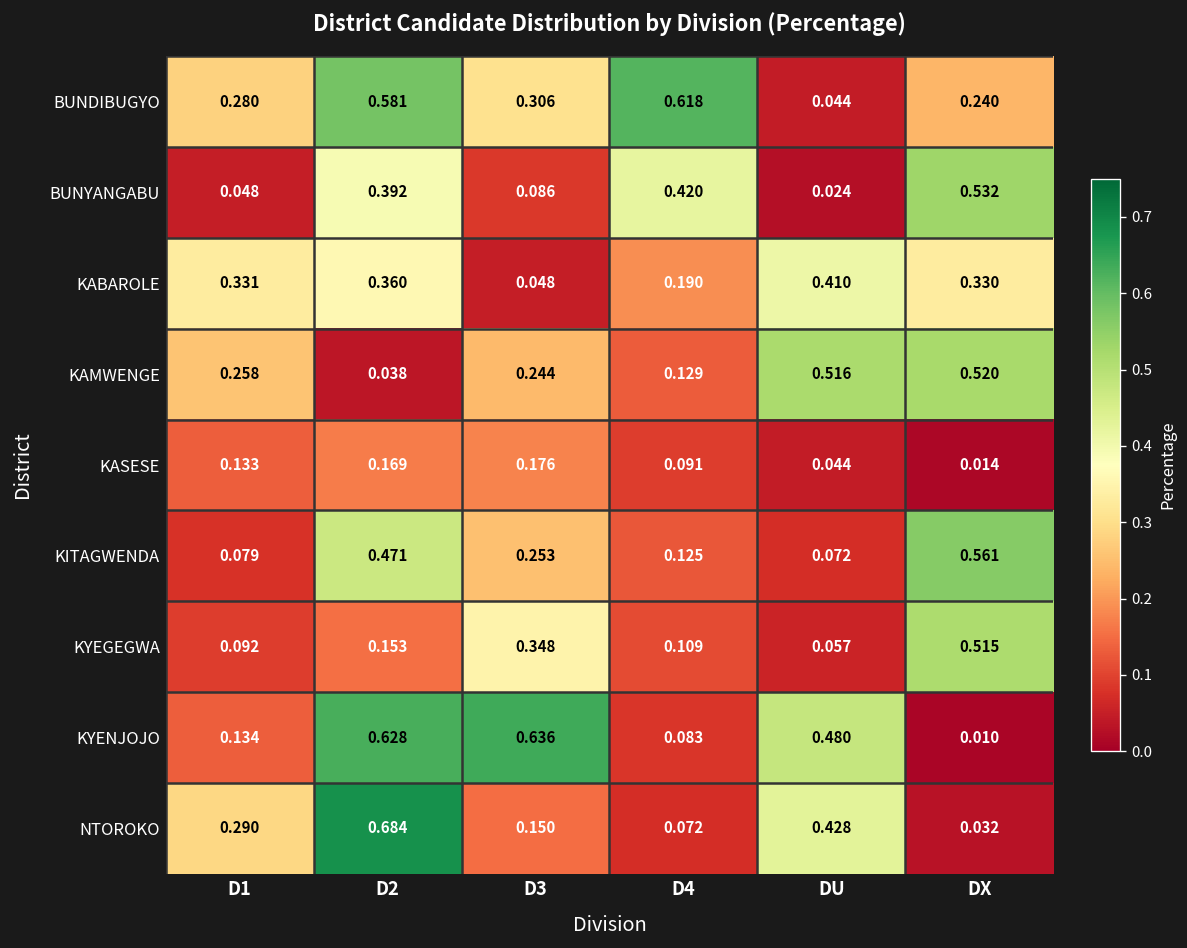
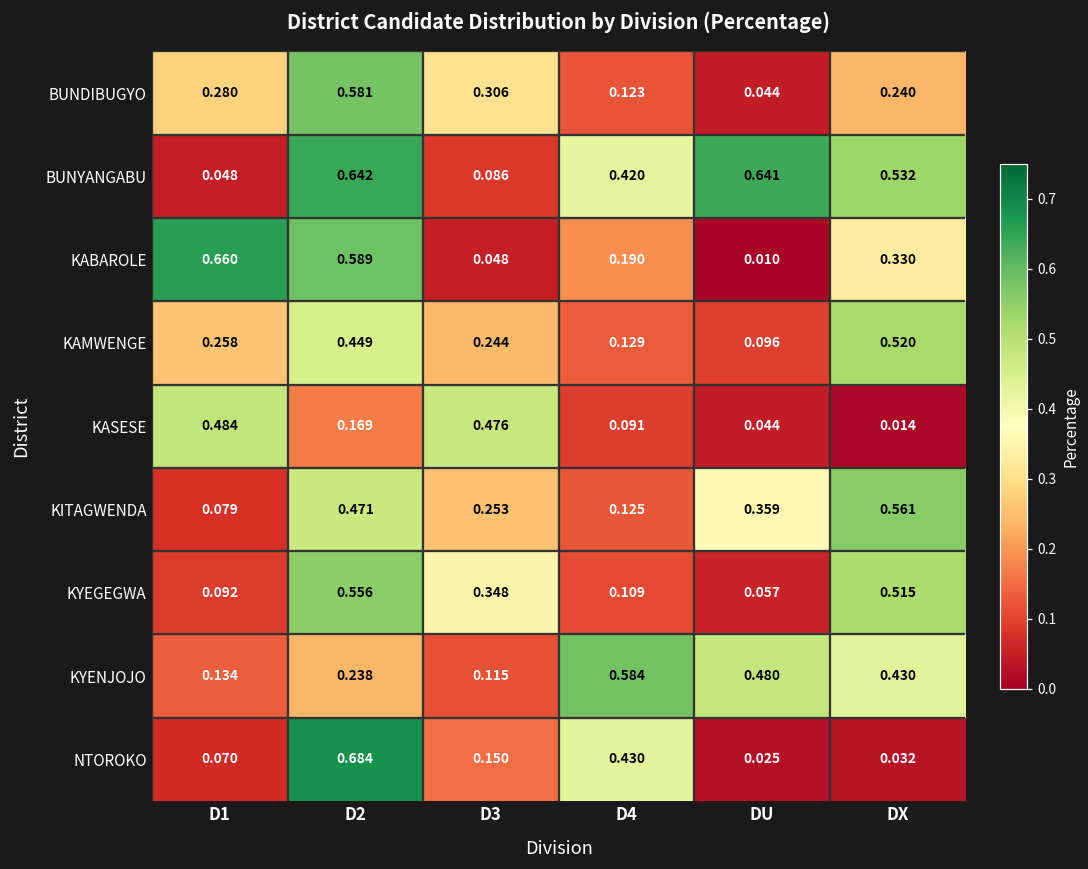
BUNDIBUGYO, D4: 0.618 -> 0.123
BUNYANGABU, D2: 0.392 -> 0.642
BUNYANGABU, DU: 0.024 -> 0.641
KABAROLE, D1: 0.331 -> 0.660
KABAROLE, D2: 0.360 -> 0.589
KABAROLE, DU: 0.410 -> 0.010
KAMWENGE, D2: 0.038 -> 0.449
KAMWENGE, DU: 0.516 -> 0.096
KASESE, D1: 0.133 -> 0.484
KASESE, D3: 0.176 -> 0.476
KITAGWENDA, DU: 0.072 -> 0.359
KYEGEGWA, D2: 0.153 -> 0.556
KYENJOJO, D2: 0.628 -> 0.238
KYENJOJO, D3: 0.636 -> 0.115
KYENJOJO, D4: 0.083 -> 0.584
KYENJOJO, DX: 0.010 -> 0.430
NTOROKO, D1: 0.290 -> 0.070
NTOROKO, D4: 0.072 -> 0.430
NTOROKO, DU: 0.428 -> 0.025
